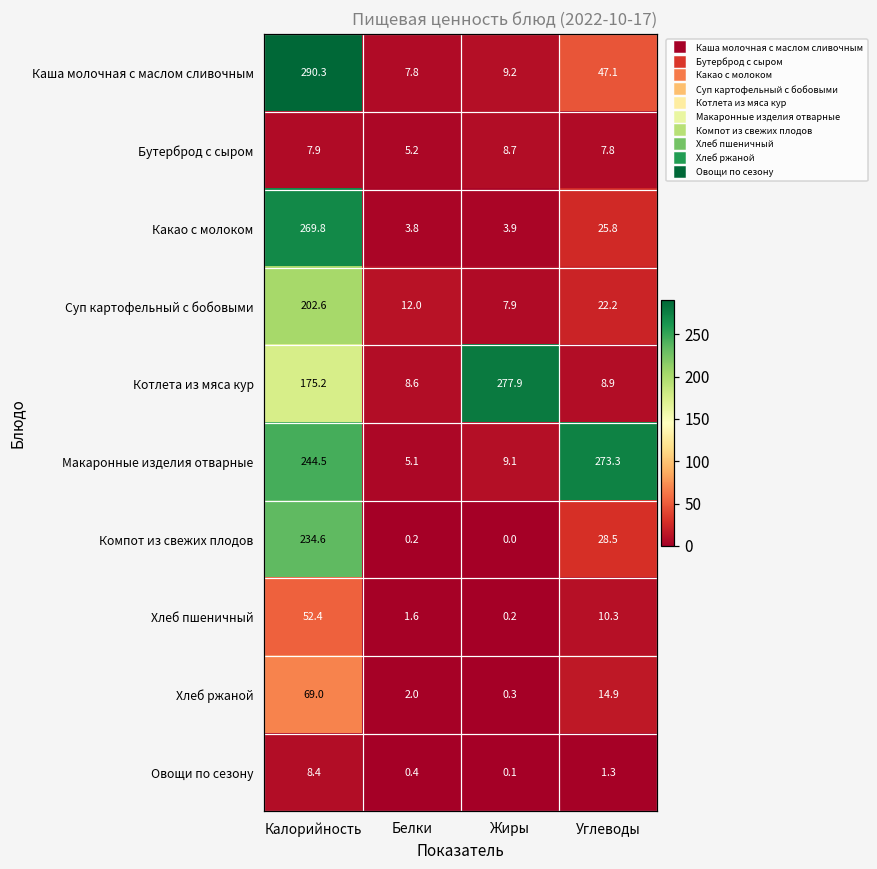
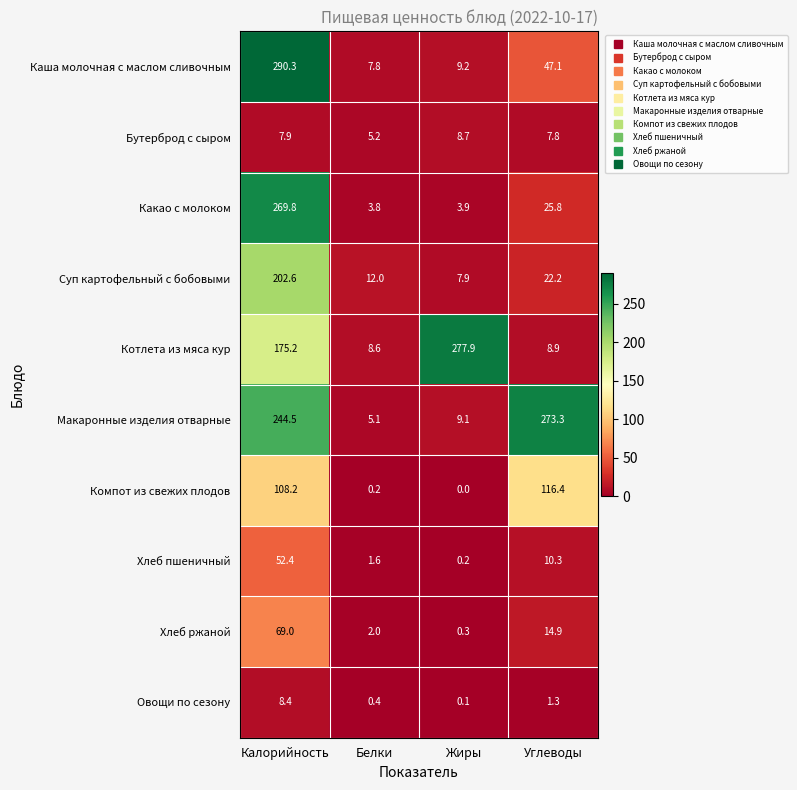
Компот из свежих плодов, Калорийность: 234.6 -> 108.2
Компот из свежих плодов, Углеводы: 28.5 -> 116.4
